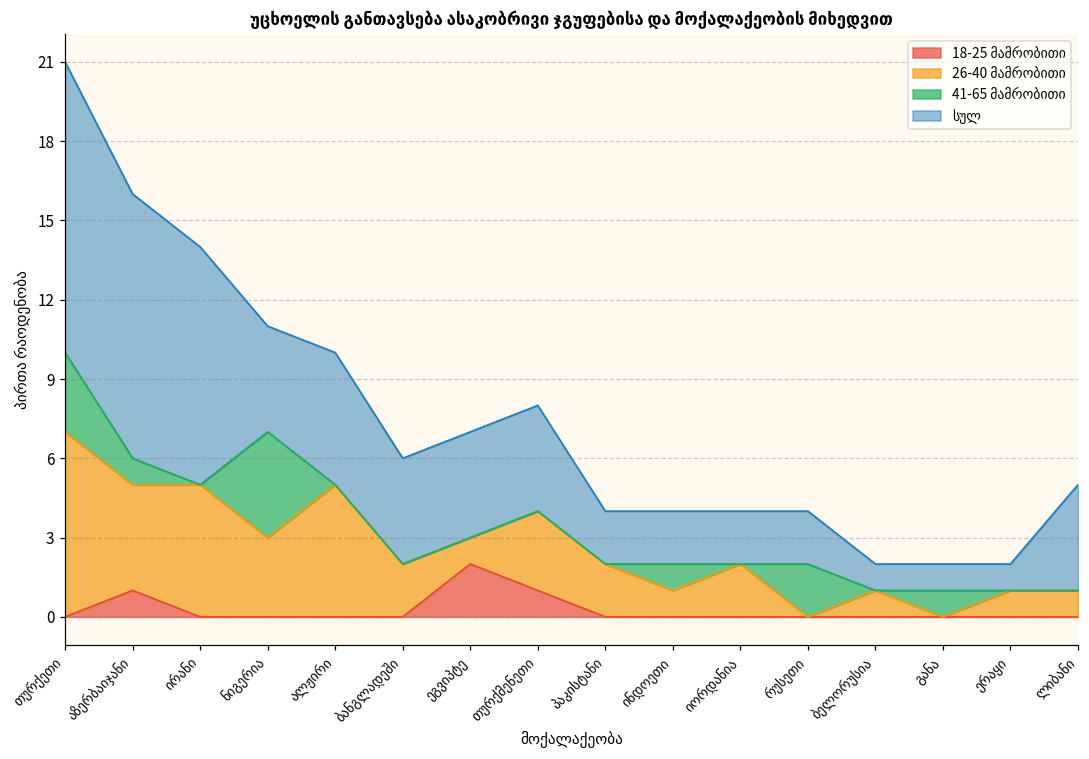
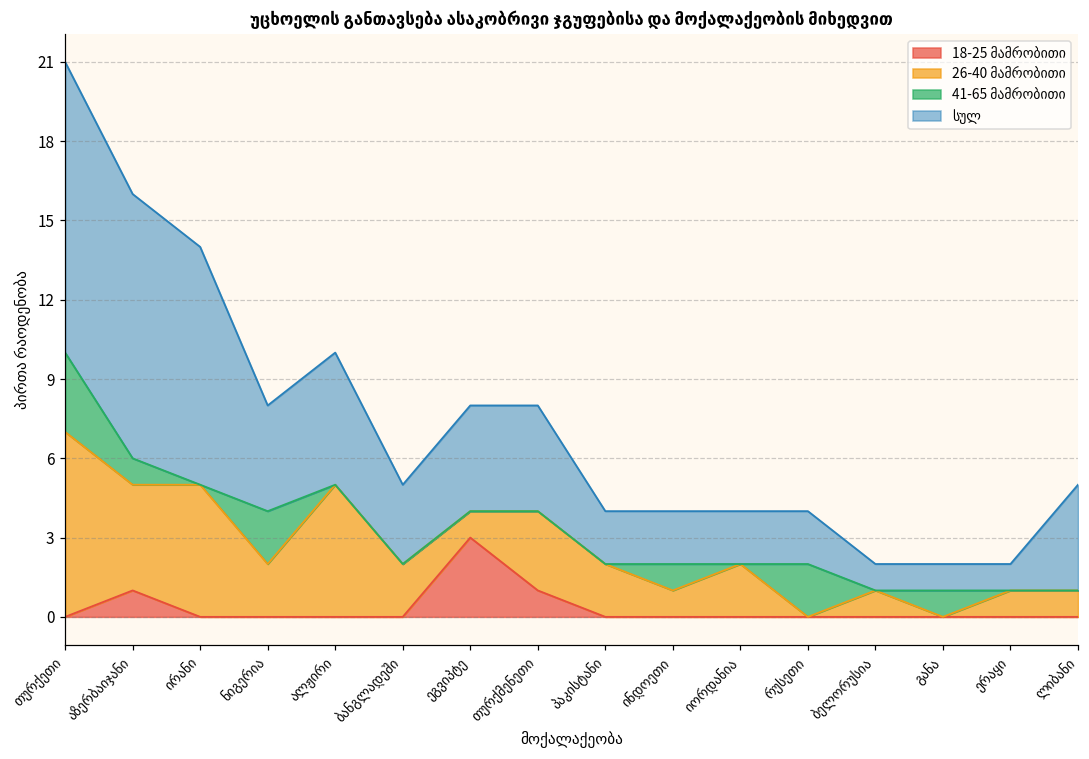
26-40 მამრობითი, ნიგერია: 3 -> 2
41-65 მამრობითი, ნიგერია: 4 -> 2
სულ, ბანგლადეში: 4 -> 3
18-25 მამრობითი, ეგვიპტე: 2 -> 3
